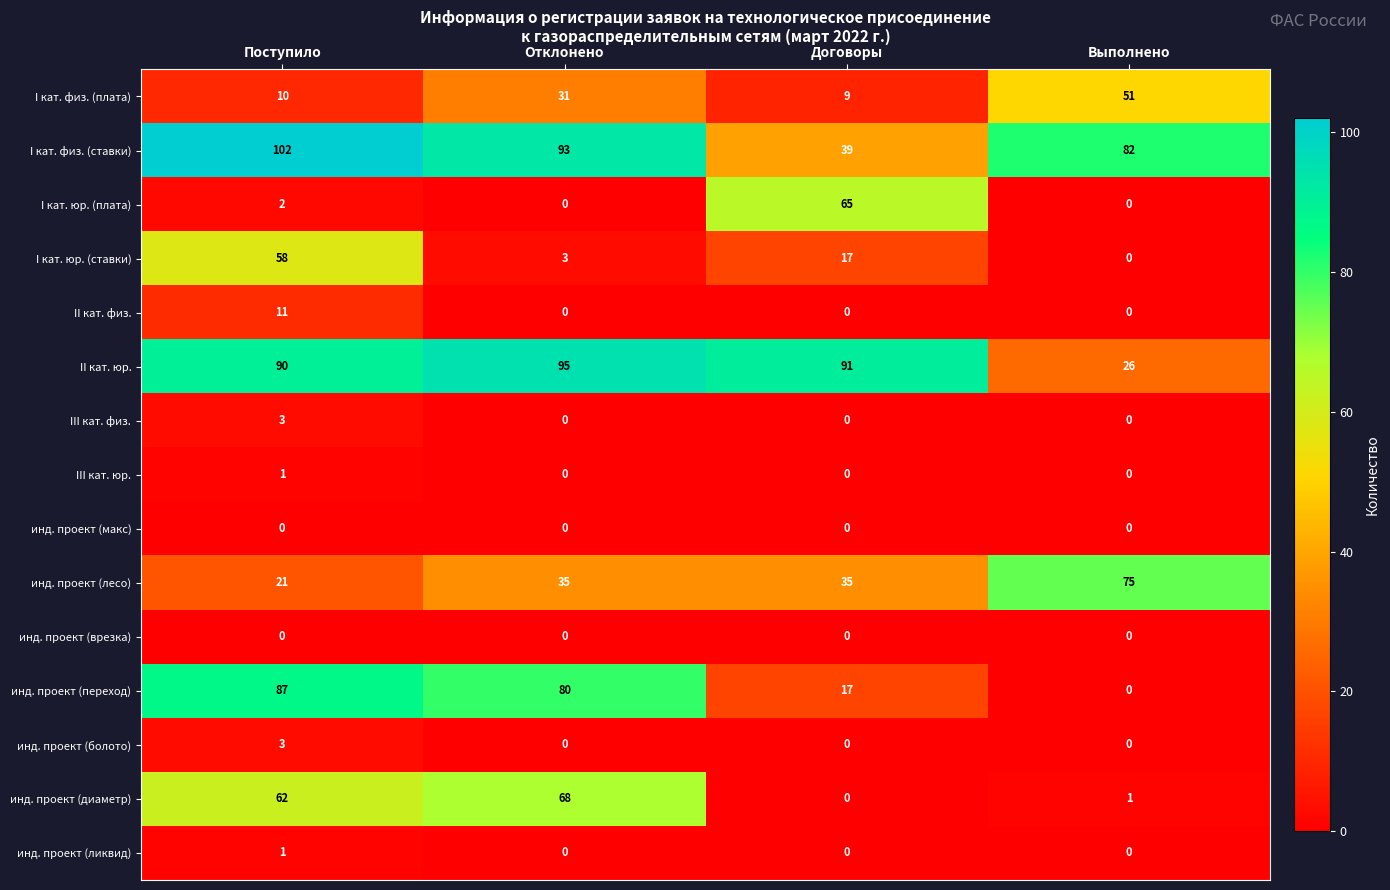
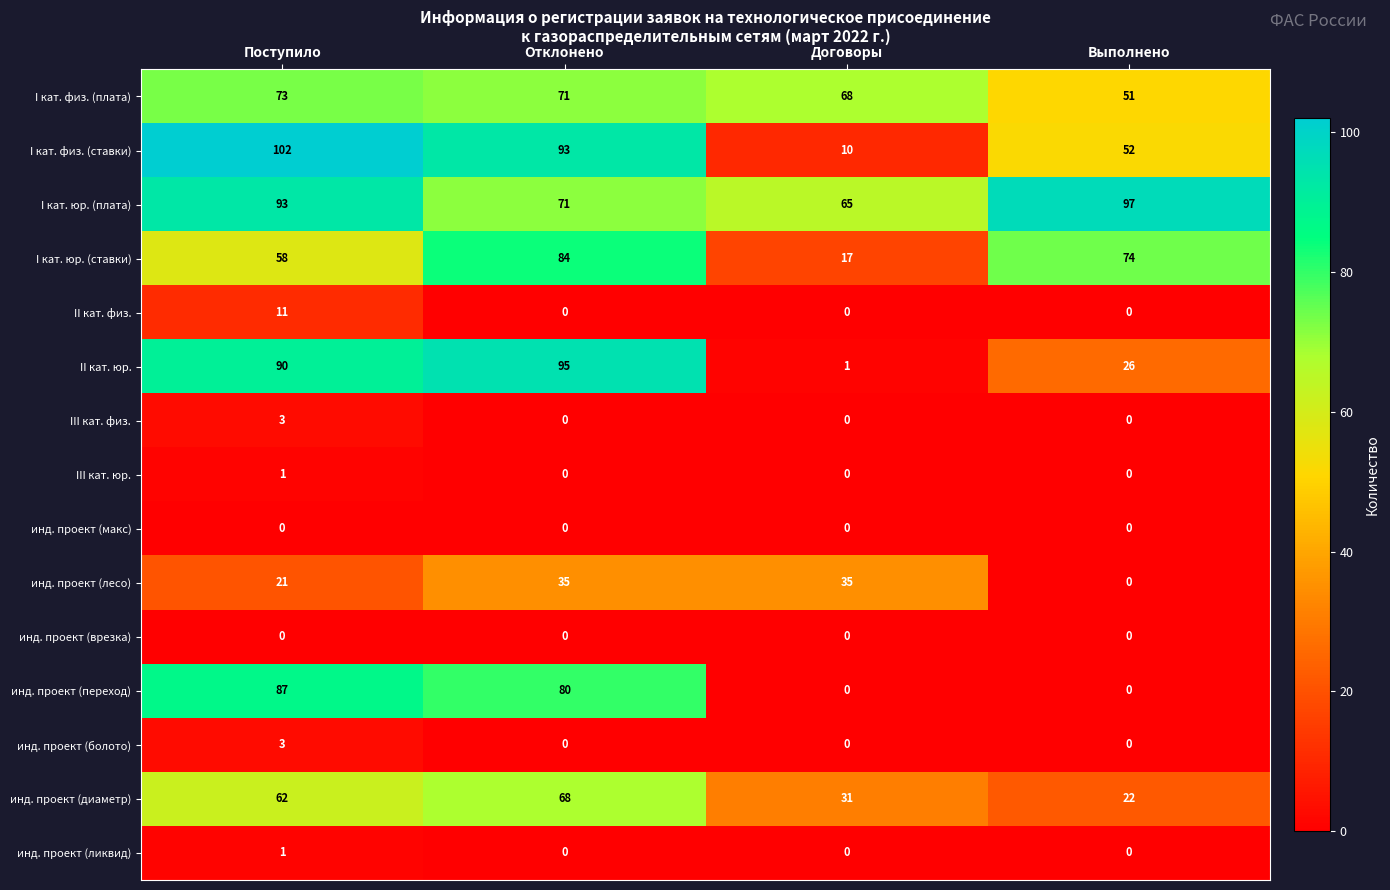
I кат. физ. (плата), Поступило: 10 -> 73
I кат. физ. (плата), Отклонено: 31 -> 71
I кат. физ. (плата), Договоры: 9 -> 68
I кат. физ. (ставки), Договоры: 39 -> 10
I кат. физ. (ставки), Выполнено: 82 -> 52
I кат. юр. (плата), Поступило: 2 -> 93
I кат. юр. (плата), Отклонено: 0 -> 71
I кат. юр. (плата), Выполнено: 0 -> 97
I кат. юр. (ставки), Отклонено: 3 -> 84
I кат. юр. (ставки), Выполнено: 0 -> 74
II кат. юр., Договоры: 91 -> 1
инд. проект (лесо), Выполнено: 75 -> 0
инд. проект (переход), Договоры: 17 -> 0
инд. проект (диаметр), Договоры: 0 -> 31
инд. проект (диаметр), Выполнено: 1 -> 22
